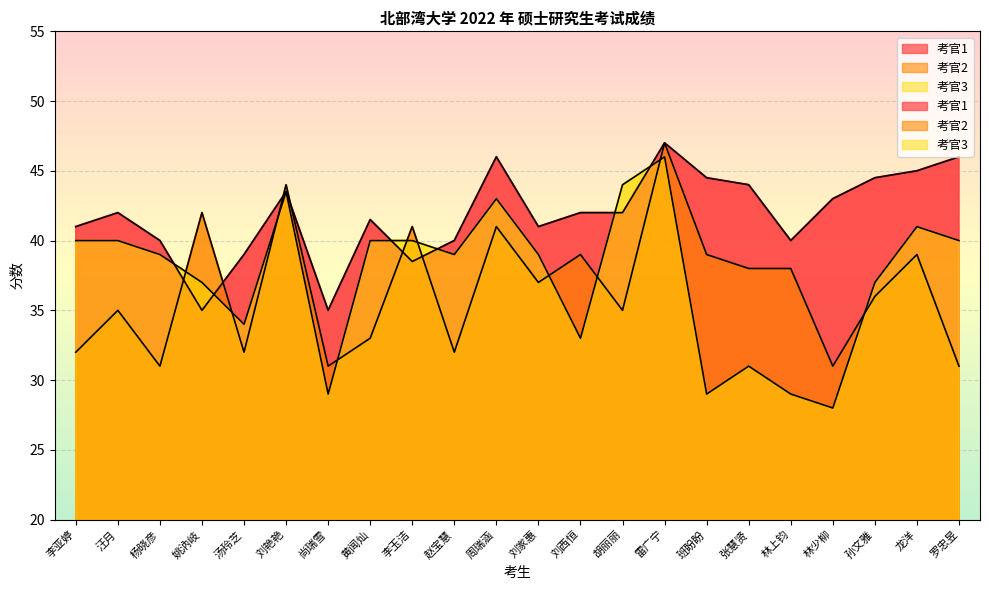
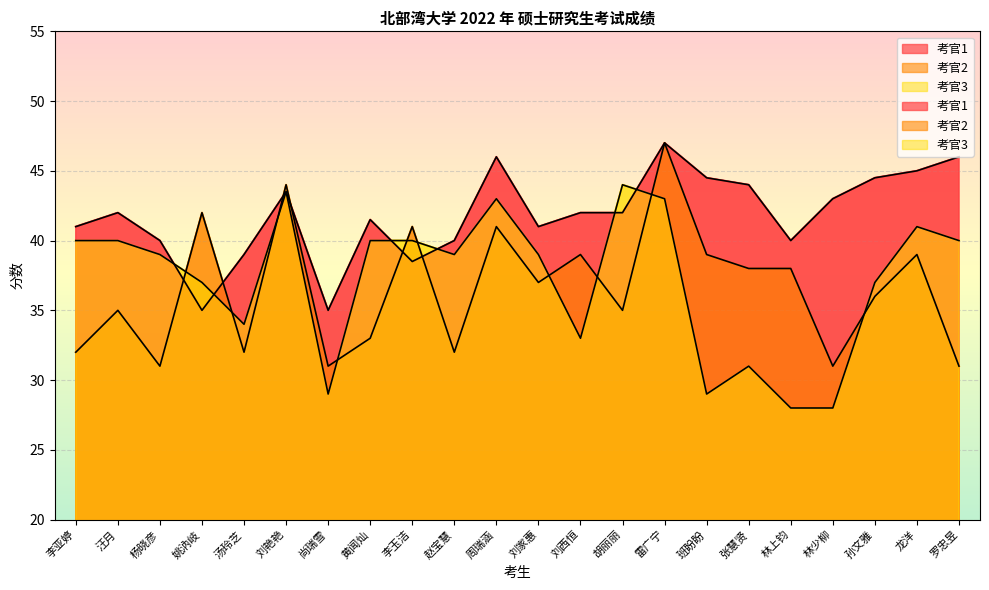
考官3, 雷广宁: 46 -> 43
考官3, 林上钧: 29 -> 28
